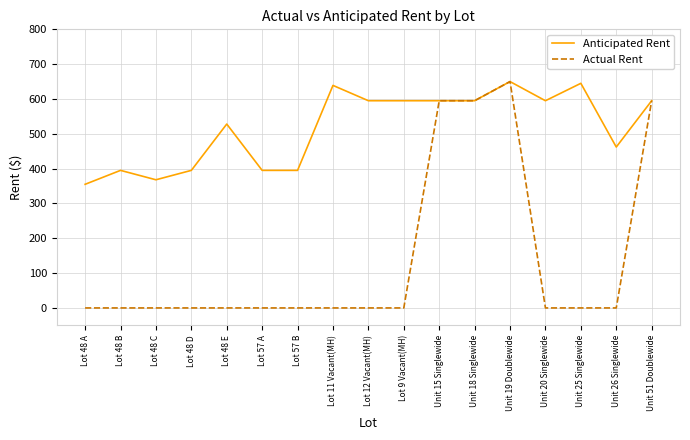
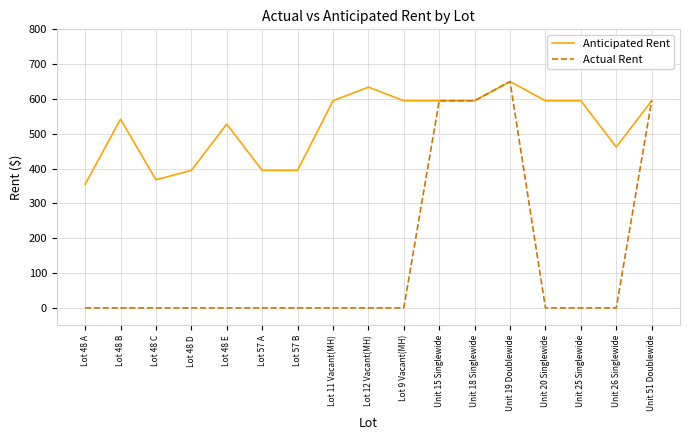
Anticipated Rent, Lot 48 B: 400 -> 540
Anticipated Rent, Lot 11 Vacant(MH): 640 -> 600
Anticipated Rent, Lot 12 Vacant(MH): 600 -> 630
Anticipated Rent, Unit 25 Singlewide: 650 -> 600
